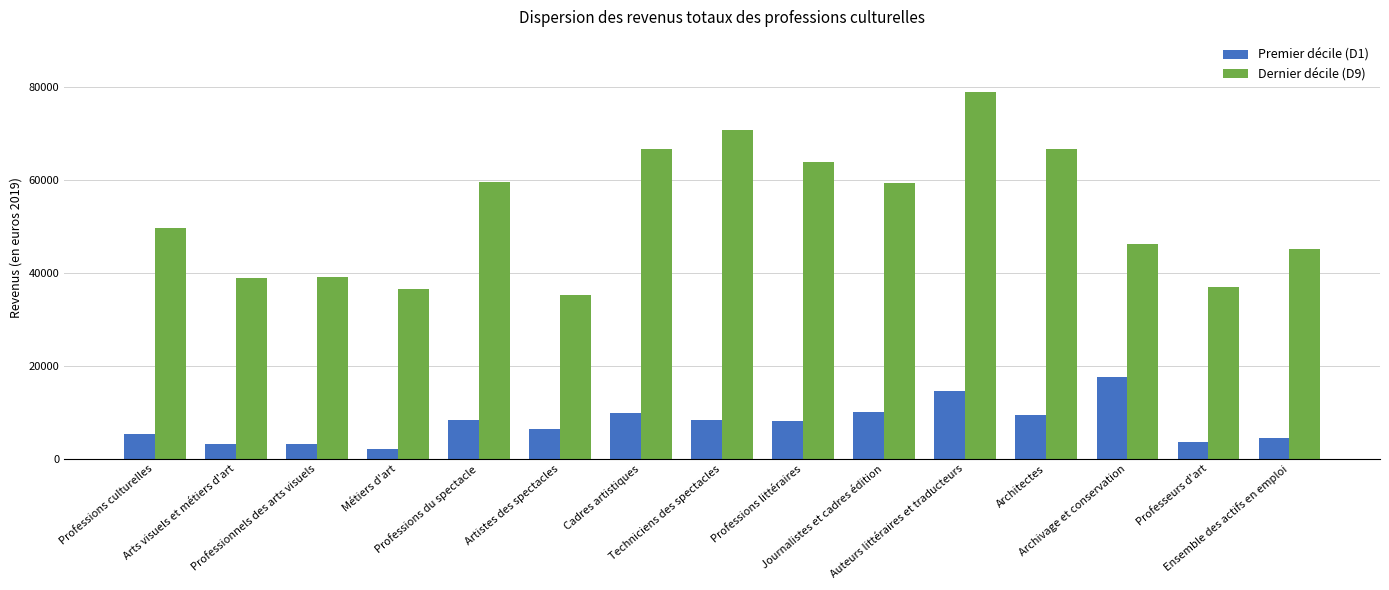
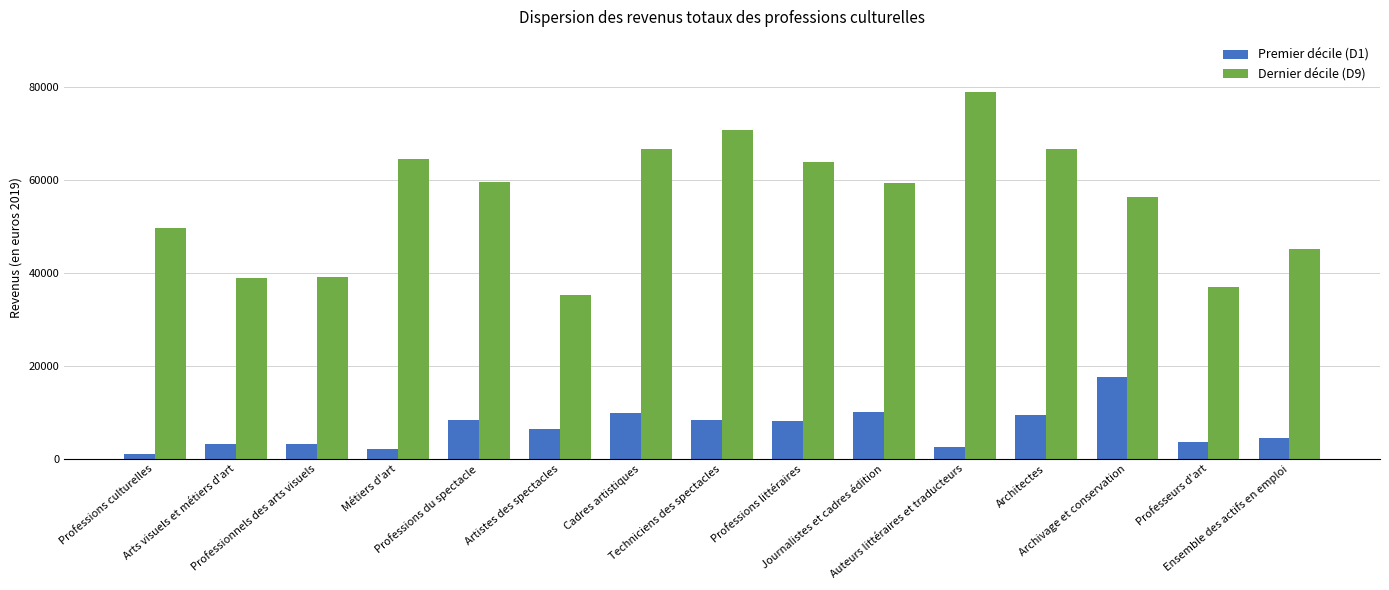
Premier décile (D1), Professions culturelles: 5000 -> 1000
Dernier décile (D9), Métiers d'art: 37000 -> 65000
Premier décile (D1), Auteurs littéraires et traducteurs: 15000 -> 3000
Dernier décile (D9), Archivage et conservation: 46000 -> 56000
